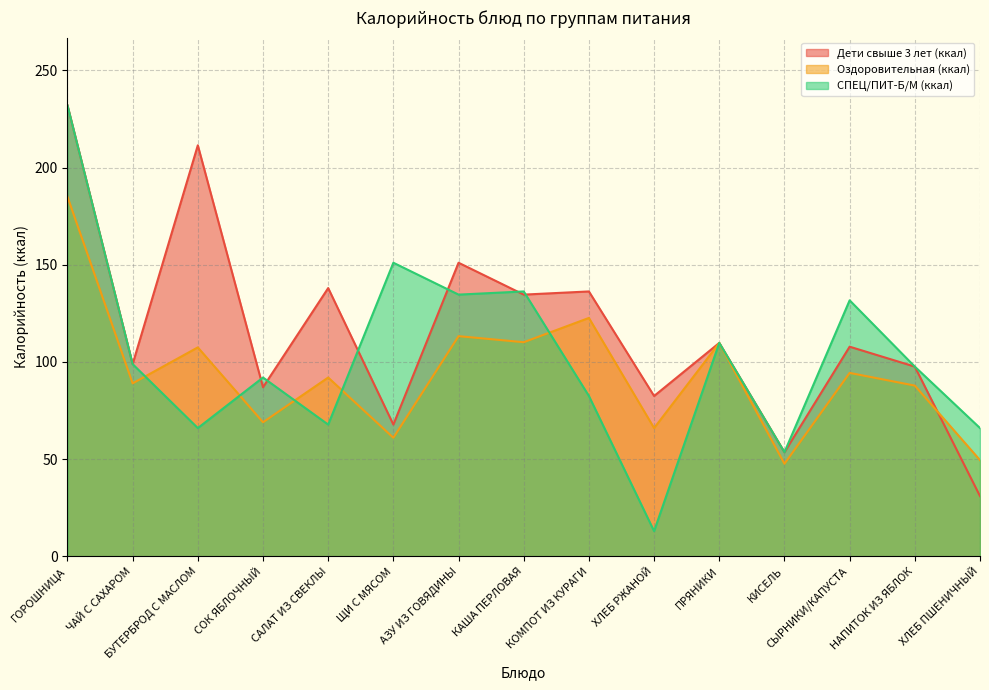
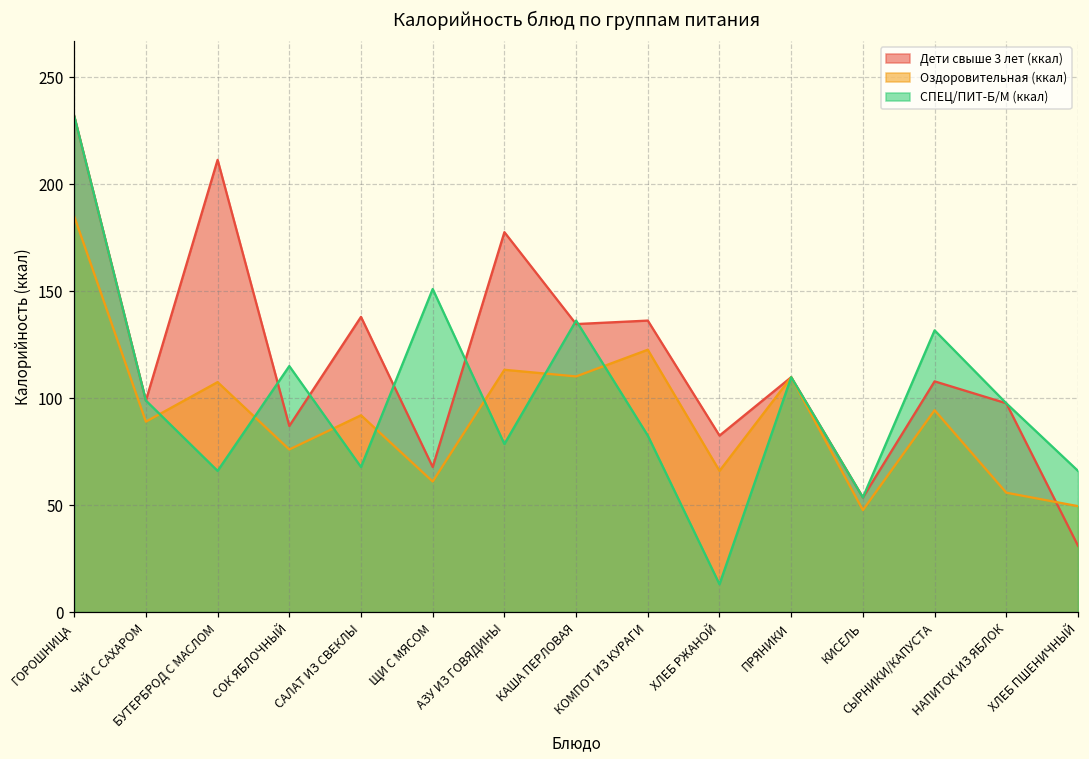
Оздоровительная (ккал), СОК ЯБЛОЧНЫЙ: 69 -> 76
СПЕЦ/ПИТ-Б/М (ккал), СОК ЯБЛОЧНЫЙ: 92 -> 115
Дети свыше 3 лет (ккал), АЗУ ИЗ ГОВЯДИНЫ: 151 -> 178
СПЕЦ/ПИТ-Б/М (ккал), АЗУ ИЗ ГОВЯДИНЫ: 135 -> 79
Оздоровительная (ккал), НАПИТОК ИЗ ЯБЛОК: 88 -> 56
